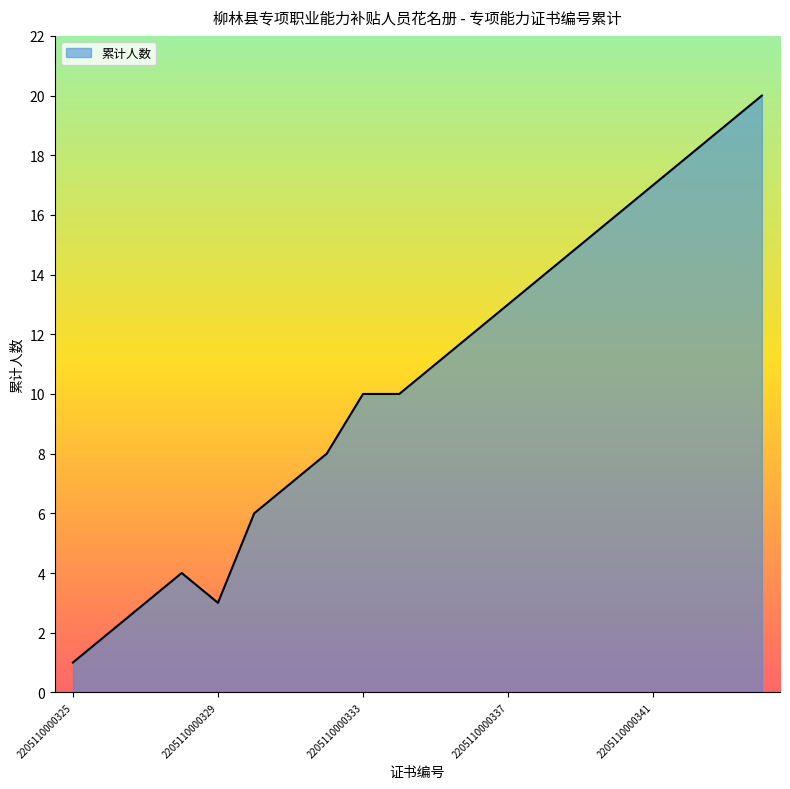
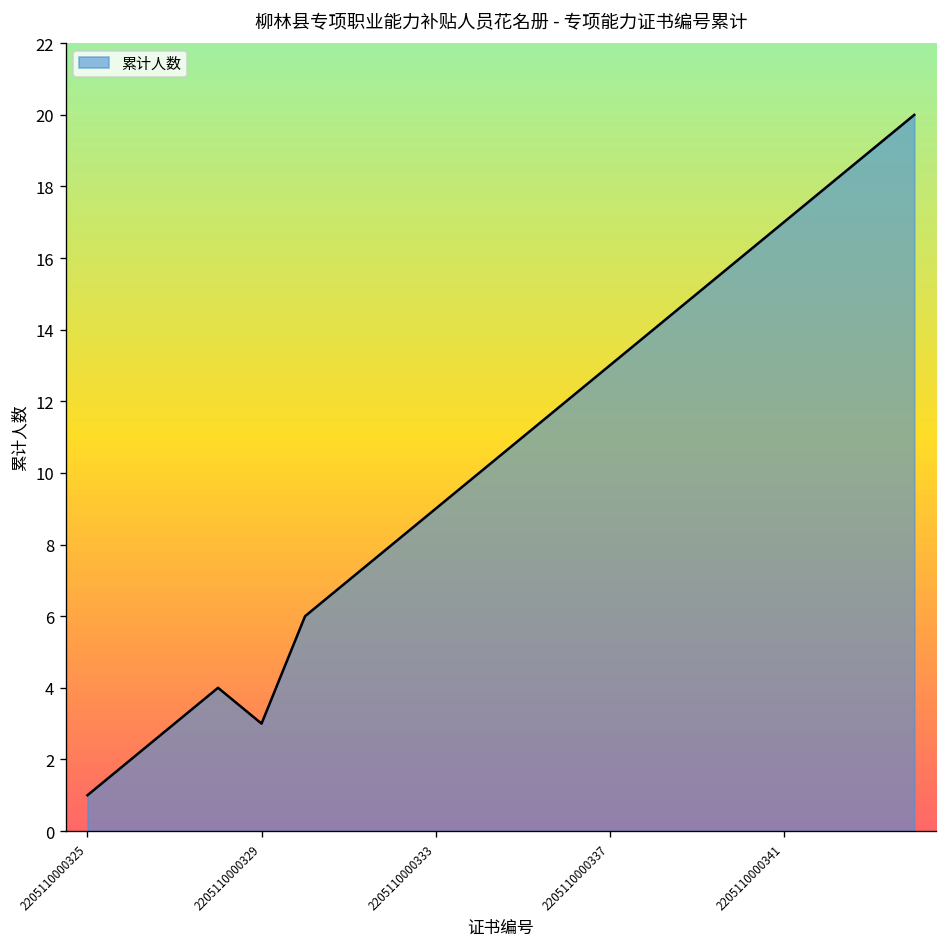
2205110000333: 10 -> 9
